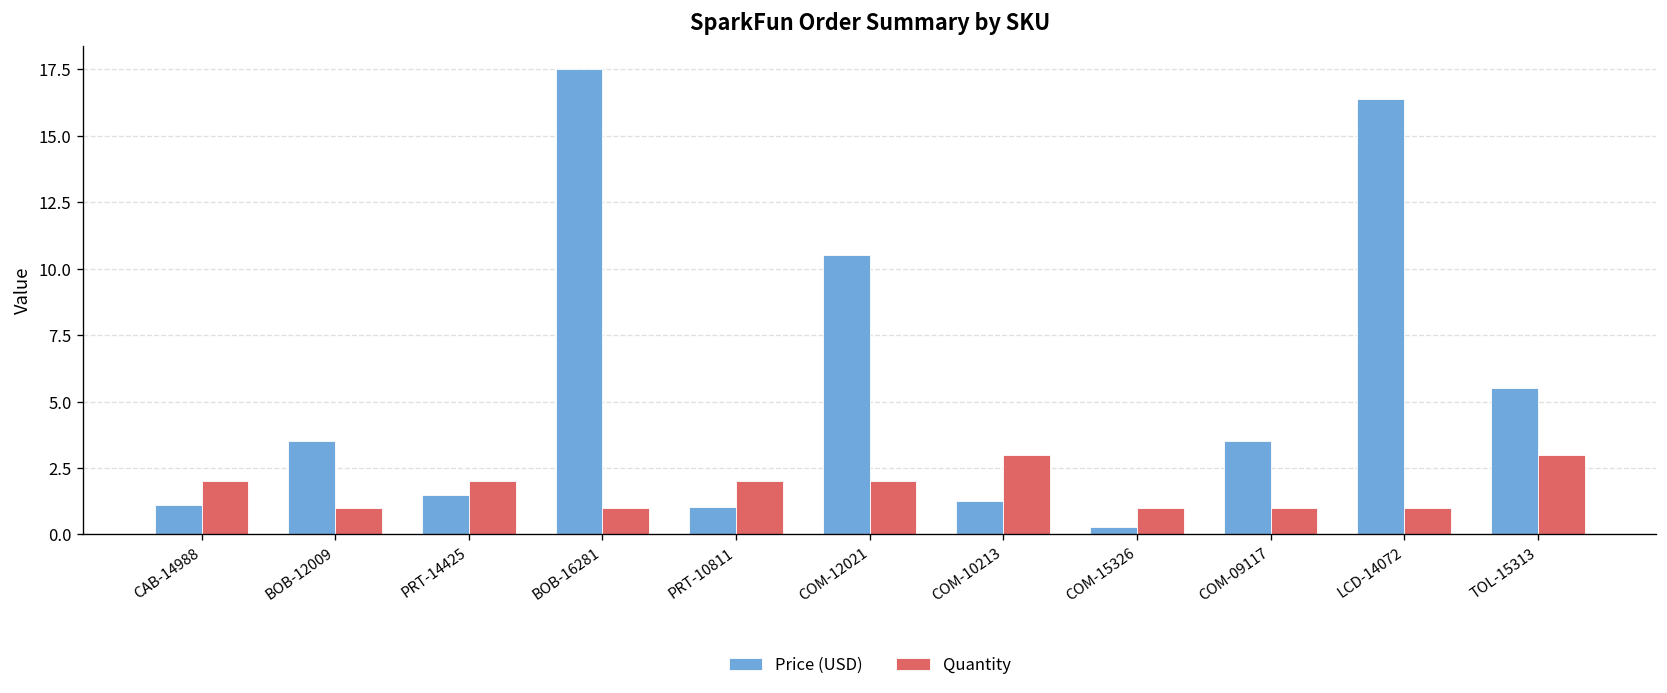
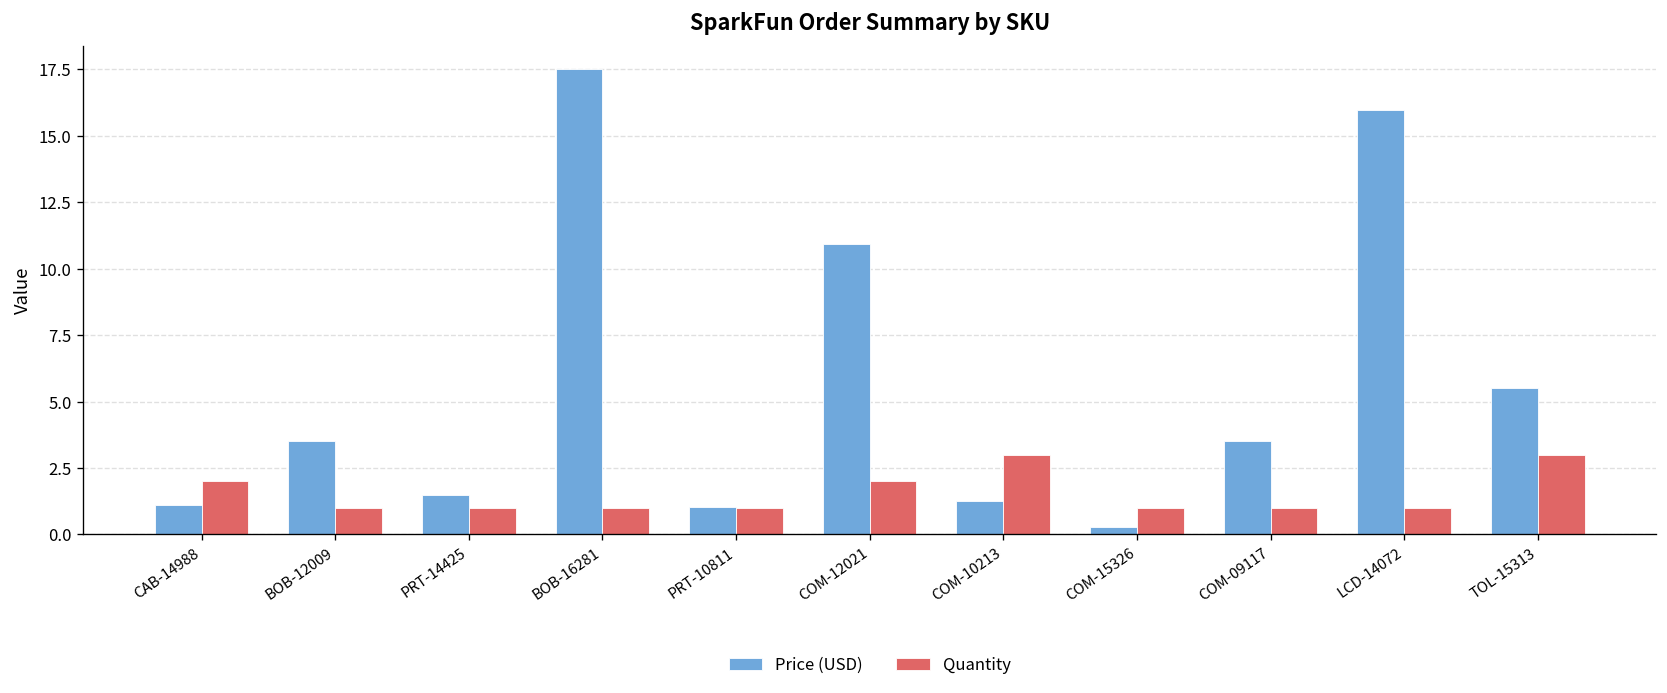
Quantity, PRT-14425: 2 -> 1
Quantity, PRT-10811: 2 -> 1
Price (USD), COM-12021: 10.5 -> 11.0
Price (USD), LCD-14072: 16.4 -> 16.0
